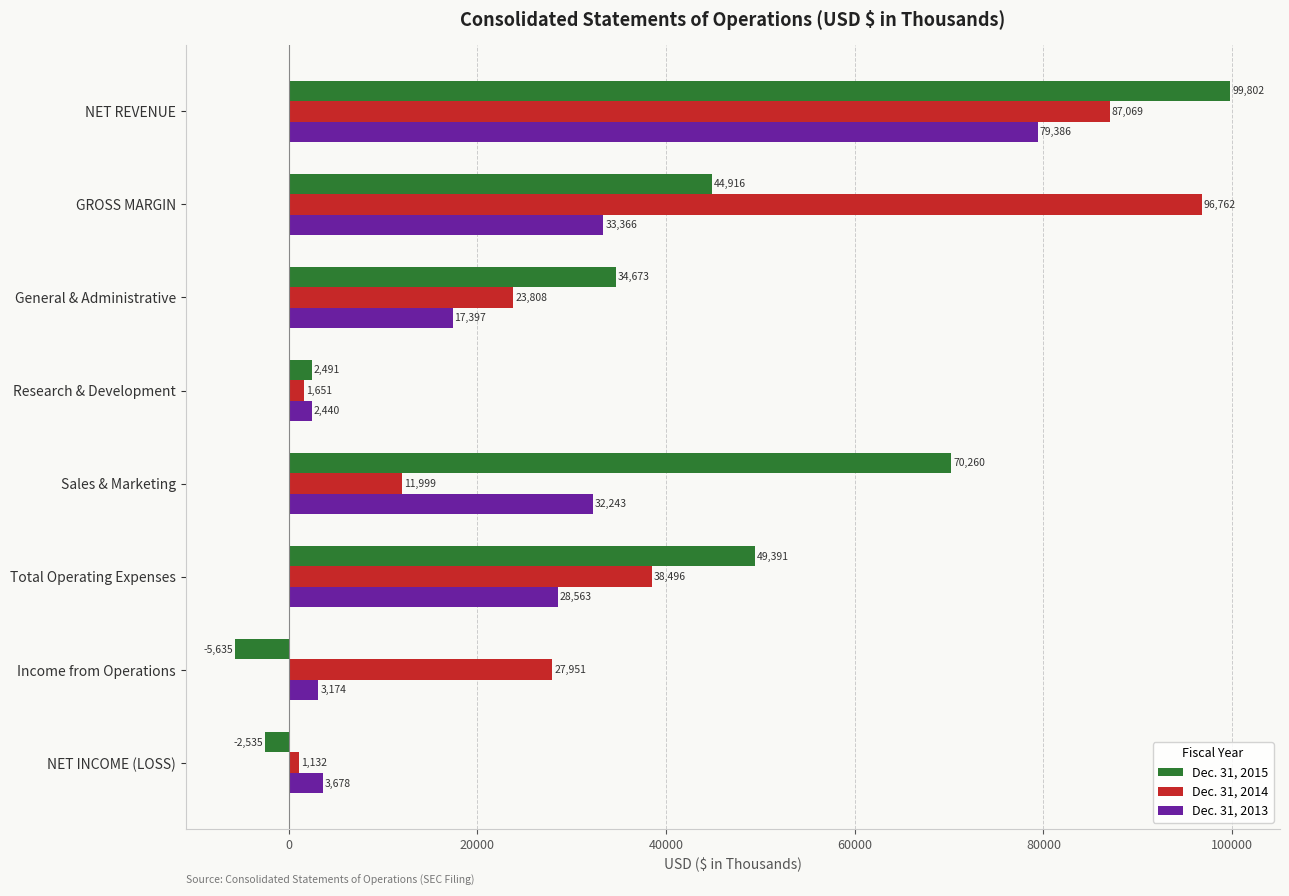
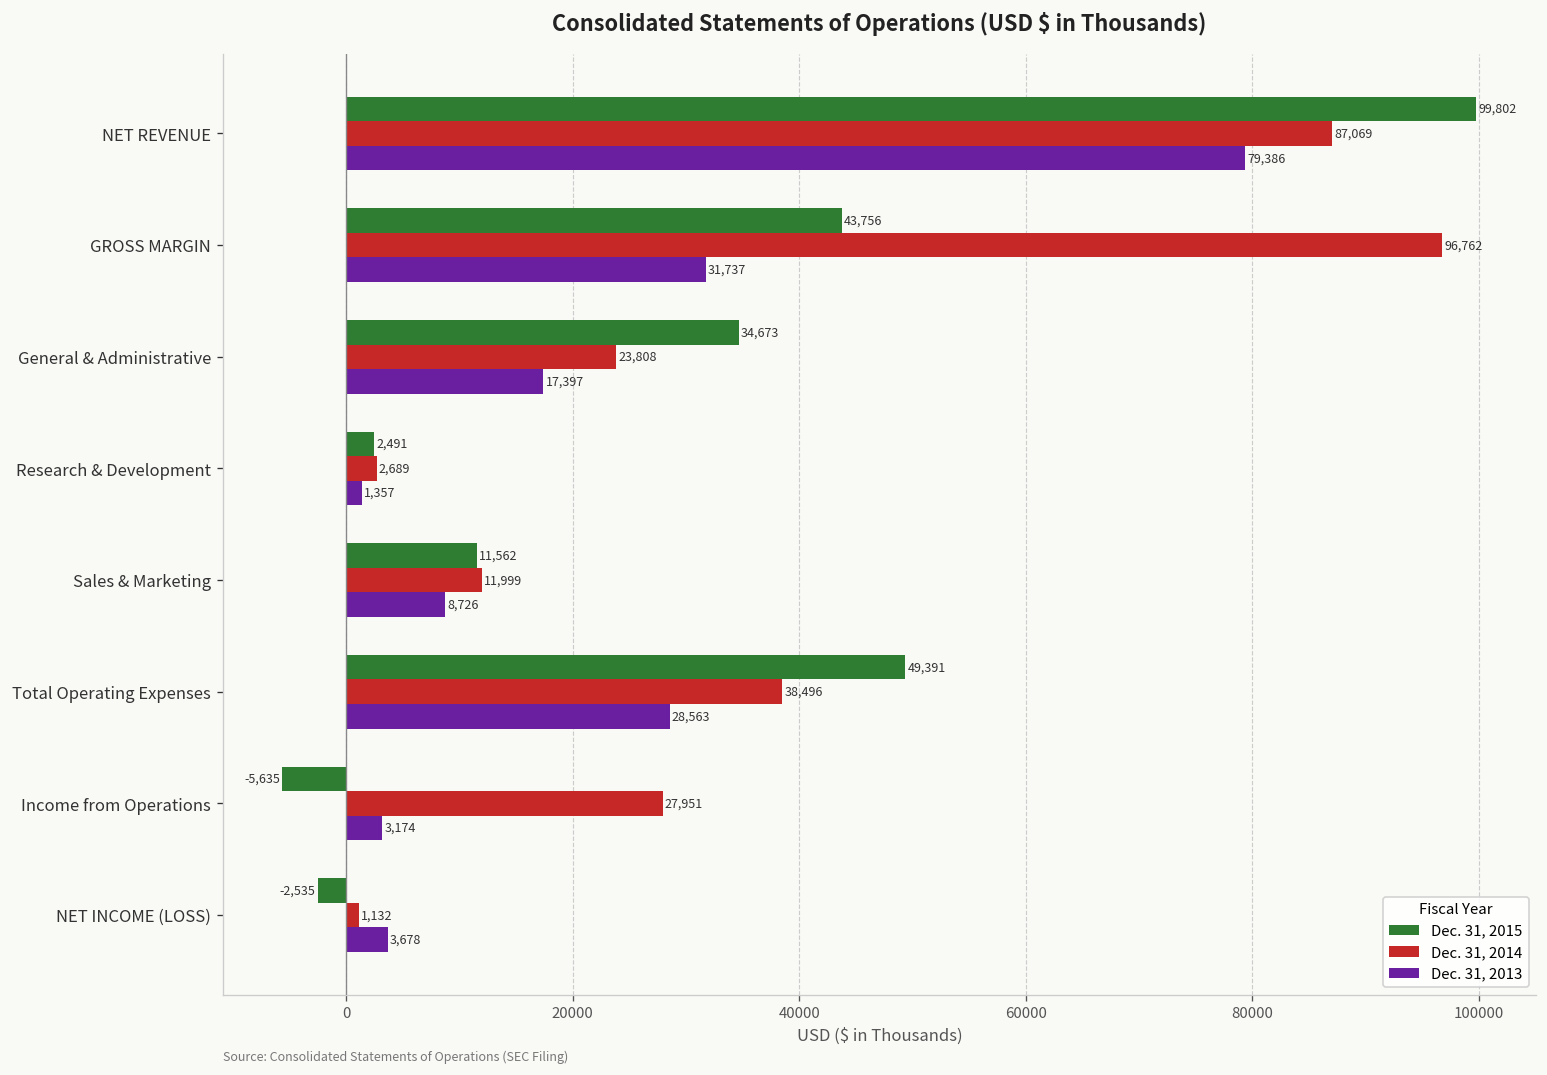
Dec. 31, 2015, GROSS MARGIN: 44,916 -> 43,756
Dec. 31, 2013, GROSS MARGIN: 33,366 -> 31,737
Dec. 31, 2014, Research & Development: 1,651 -> 2,689
Dec. 31, 2013, Research & Development: 2,440 -> 1,357
Dec. 31, 2015, Sales & Marketing: 70,260 -> 11,562
Dec. 31, 2013, Sales & Marketing: 32,243 -> 8,726
